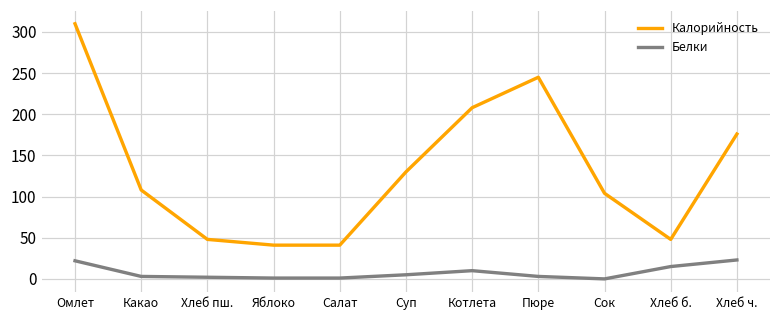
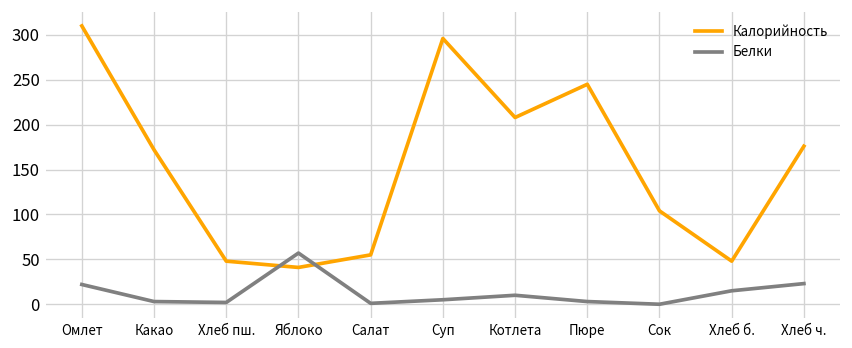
Калорийность, Какао: 110 -> 170
Белки, Яблоко: 0 -> 60
Калорийность, Салат: 40 -> 60
Калорийность, Суп: 130 -> 300
